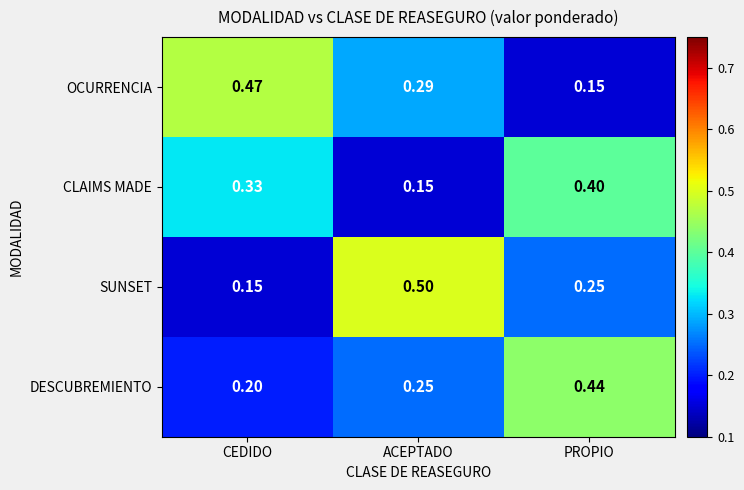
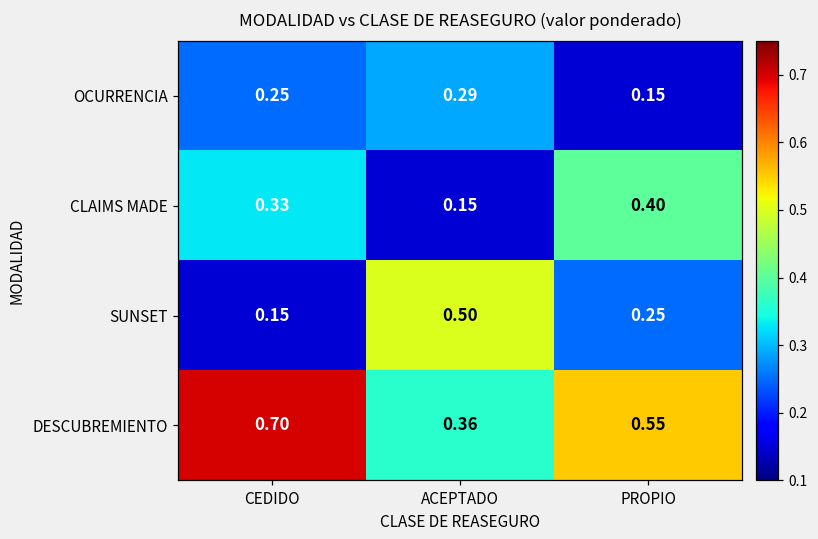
OCURRENCIA, CEDIDO: 0.47 -> 0.25
DESCUBREMIENTO, CEDIDO: 0.20 -> 0.70
DESCUBREMIENTO, ACEPTADO: 0.25 -> 0.36
DESCUBREMIENTO, PROPIO: 0.44 -> 0.55
